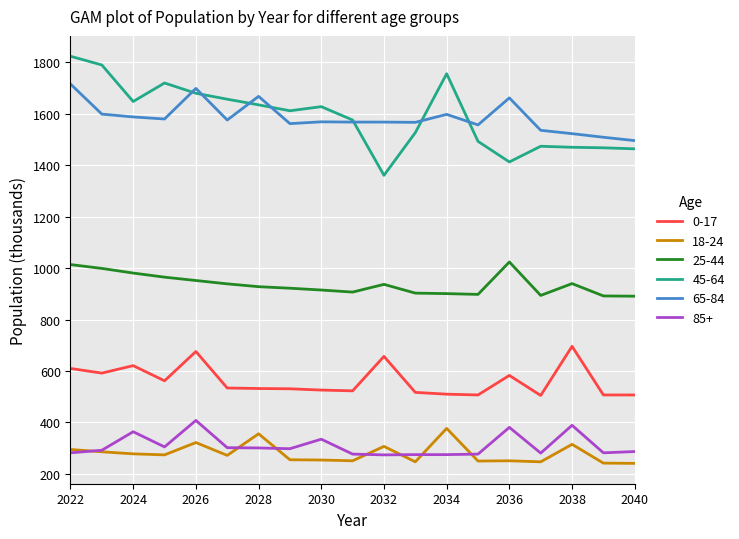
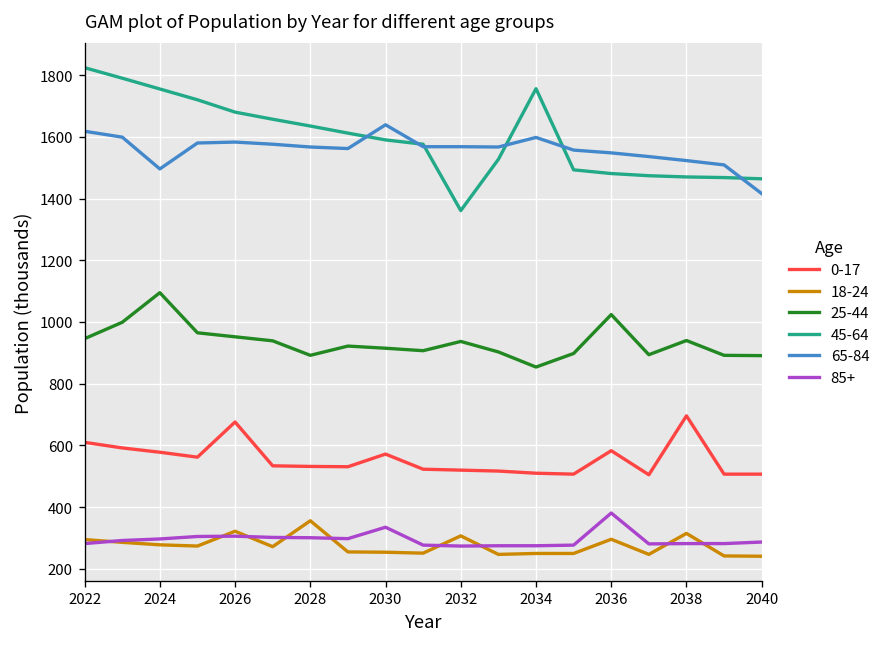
25-44, 2022: 1010 -> 950
65-84, 2022: 1720 -> 1620
0-17, 2024: 620 -> 580
25-44, 2024: 980 -> 1100
45-64, 2024: 1650 -> 1760
65-84, 2024: 1590 -> 1500
85+, 2024: 360 -> 300
65-84, 2026: 1700 -> 1580
85+, 2026: 410 -> 310
25-44, 2028: 930 -> 890
65-84, 2028: 1670 -> 1570
0-17, 2030: 530 -> 570
45-64, 2030: 1630 -> 1590
65-84, 2030: 1570 -> 1640
0-17, 2032: 660 -> 520
18-24, 2034: 380 -> 250
25-44, 2034: 900 -> 850
18-24, 2036: 250 -> 300
45-64, 2036: 1410 -> 1480
65-84, 2036: 1660 -> 1550
85+, 2038: 390 -> 280
65-84, 2040: 1500 -> 1420
